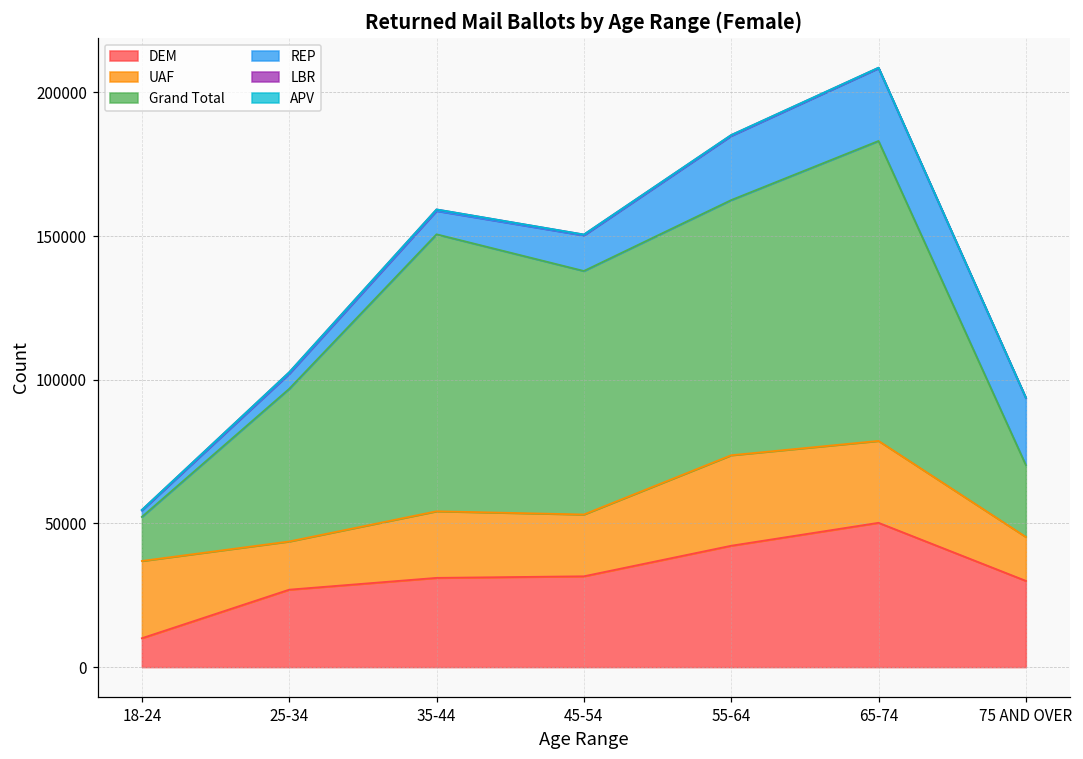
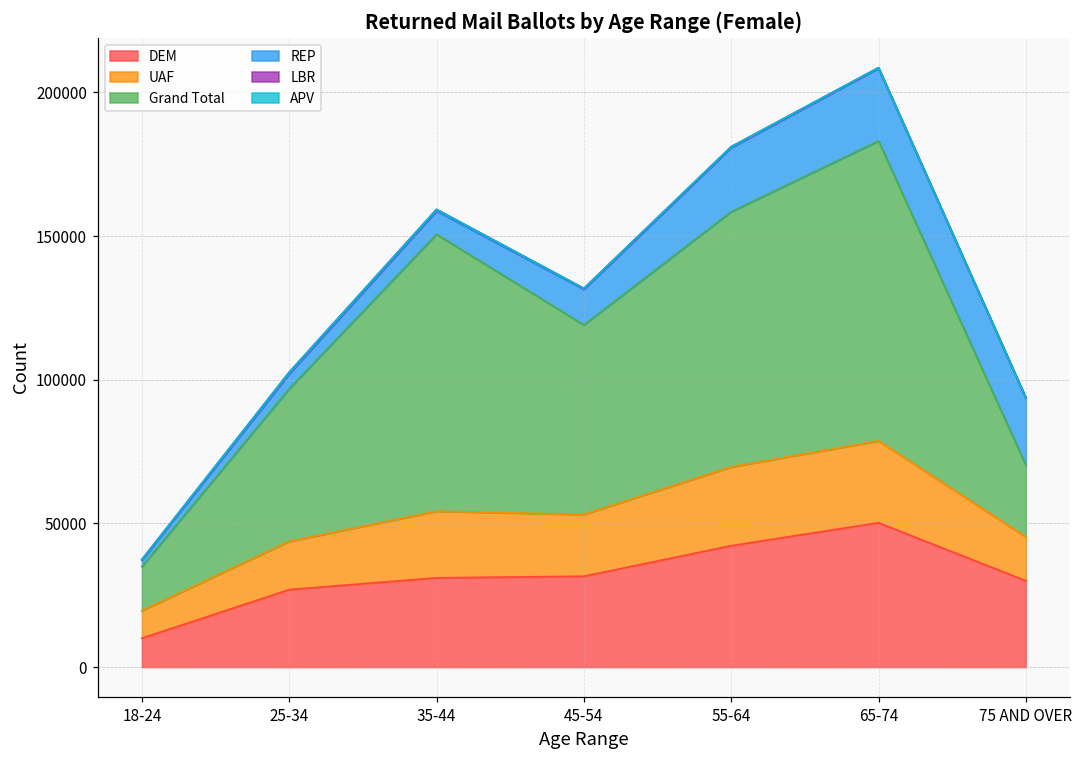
UAF, 18-24: 27000 -> 10000
Grand Total, 45-54: 85000 -> 66000
UAF, 55-64: 31000 -> 27000
